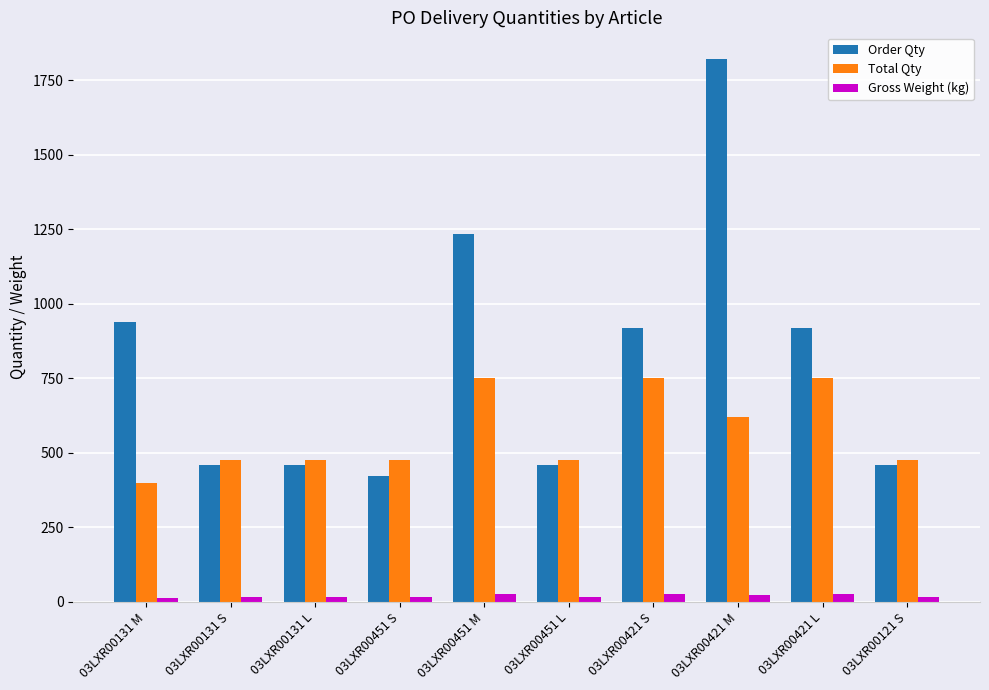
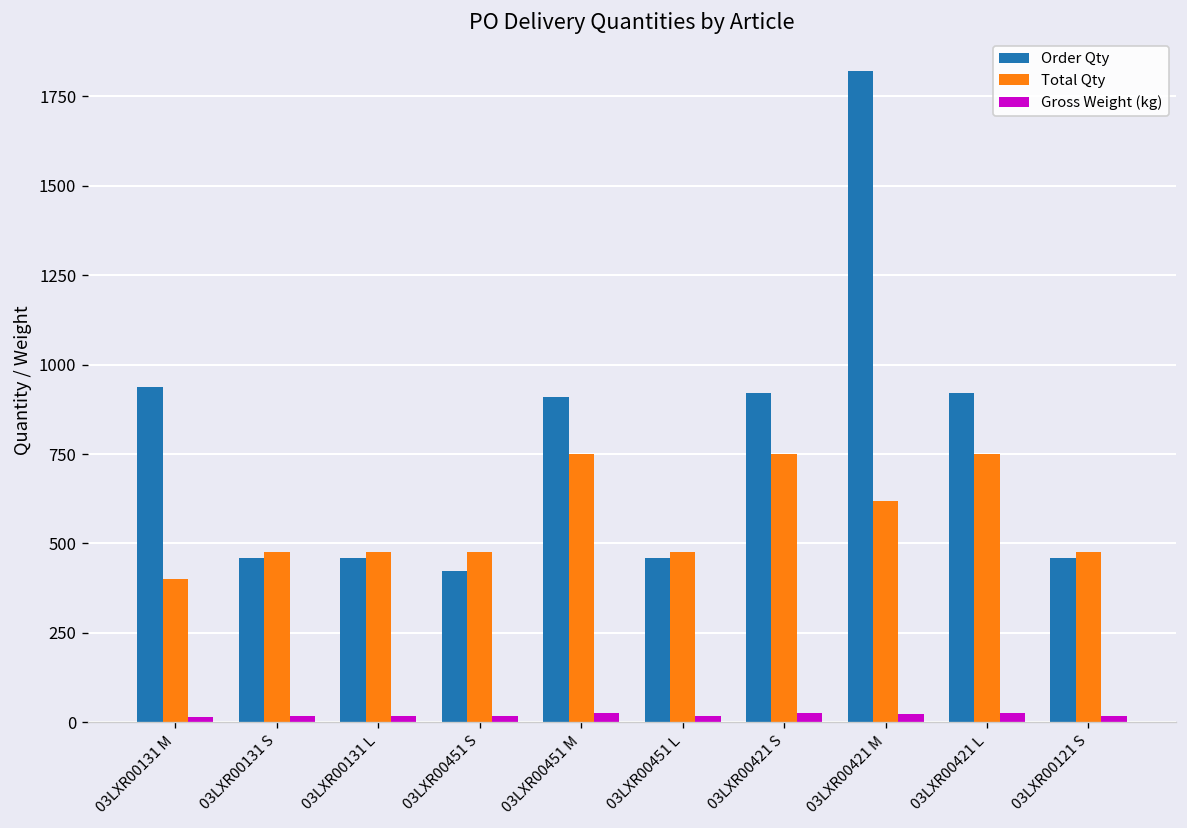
Order Qty, 03LXR00451 M: 1230 -> 910
